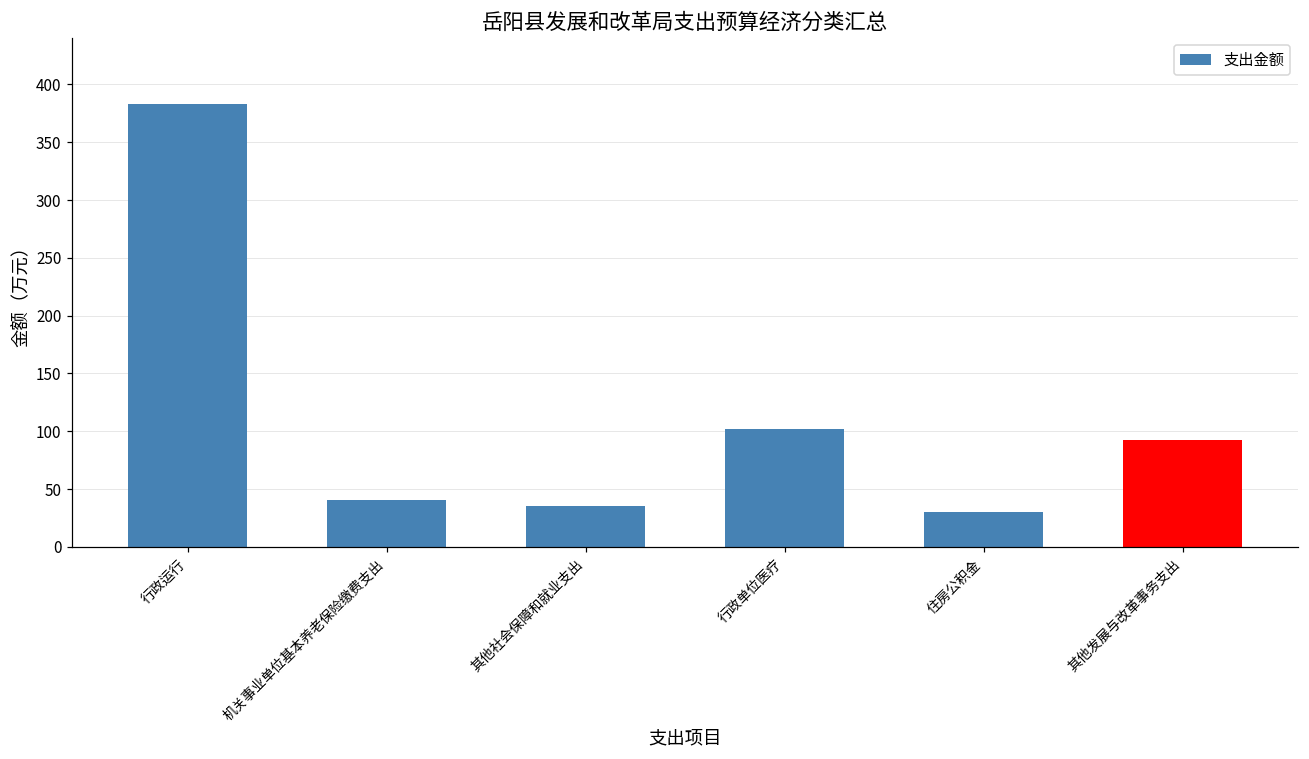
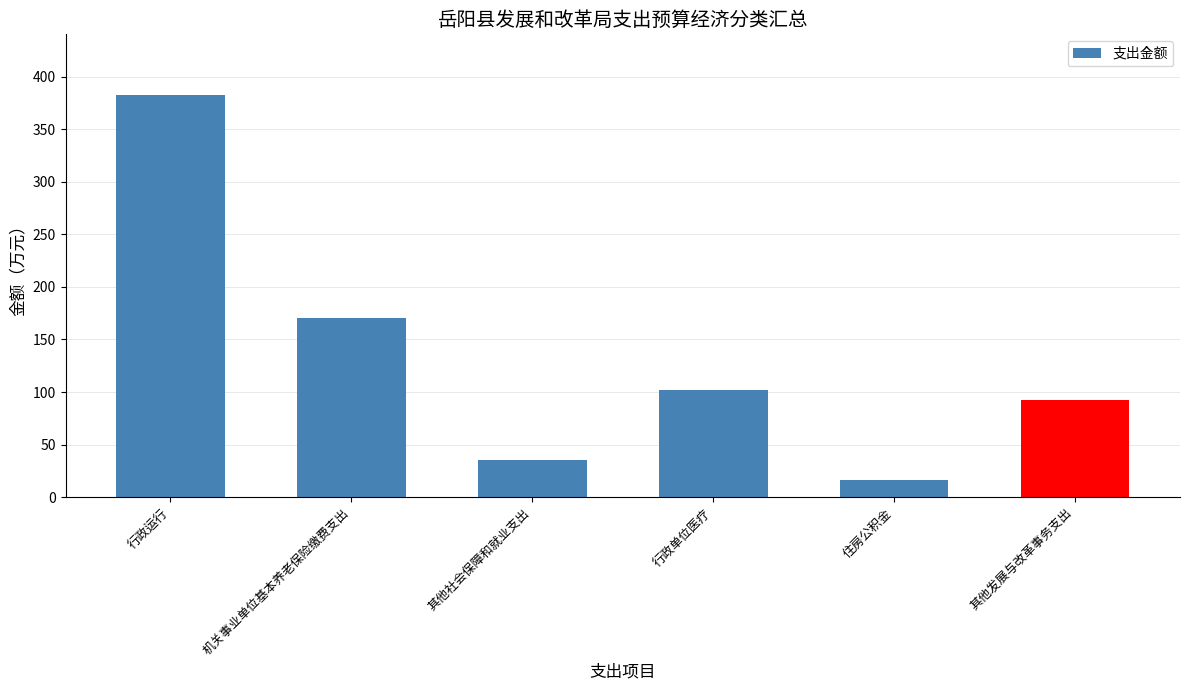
机关事业单位基本养老保险缴费支出: 40 -> 170
住房公积金: 30 -> 17
